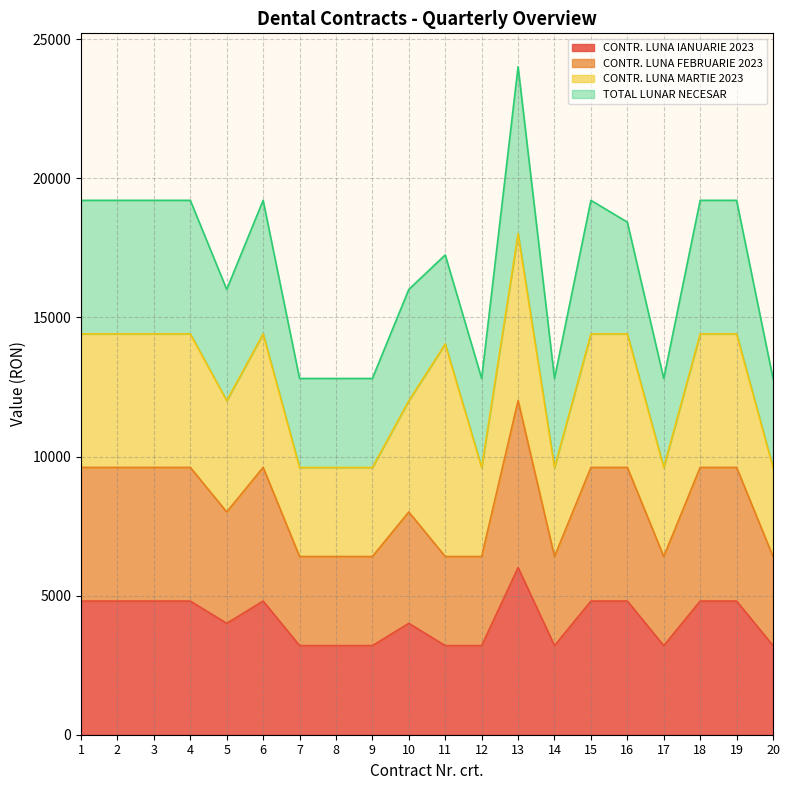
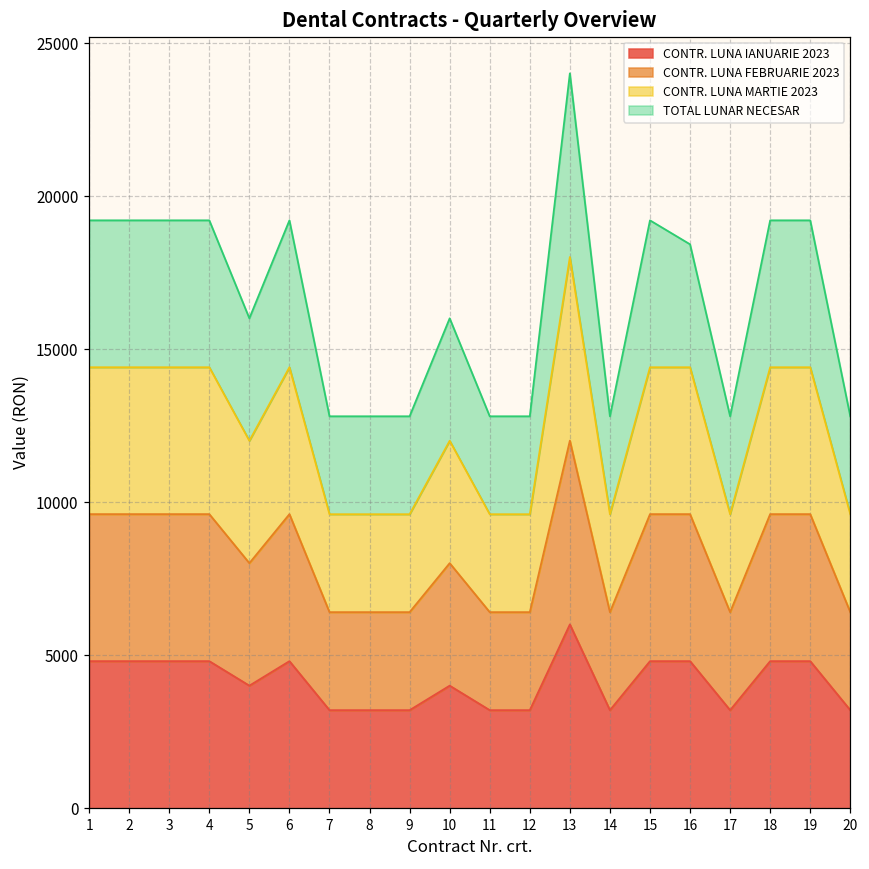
CONTR. LUNA MARTIE 2023, 11: 7600 -> 3200
